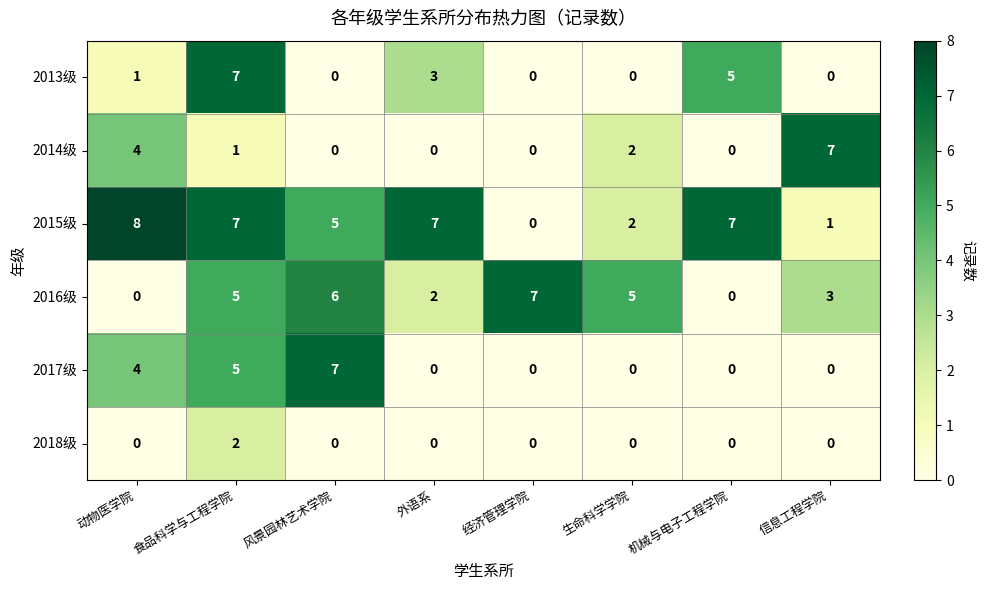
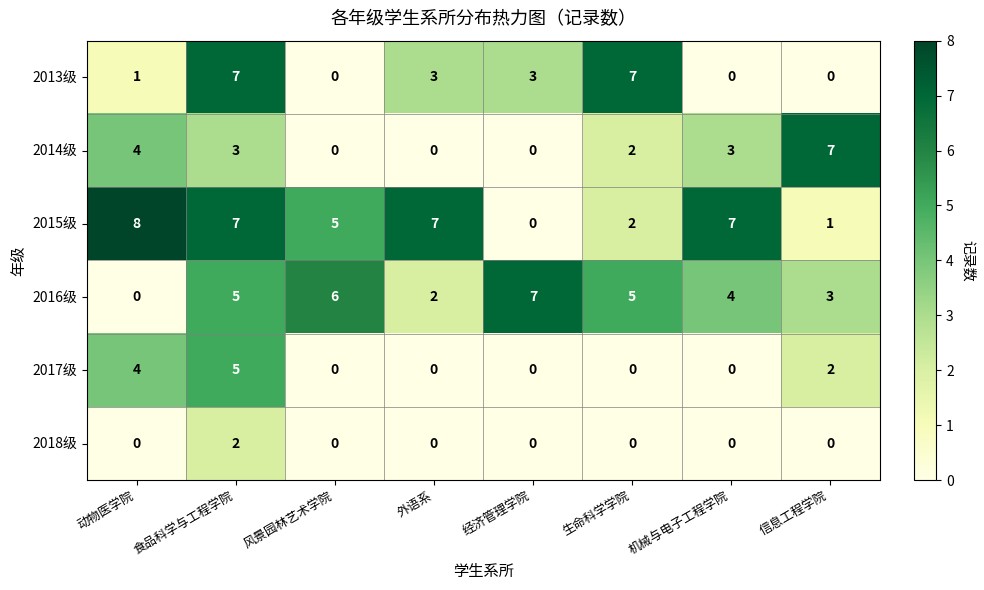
2013级, 经济管理学院: 0 -> 3
2013级, 生命科学学院: 0 -> 7
2013级, 机械与电子工程学院: 5 -> 0
2014级, 食品科学与工程学院: 1 -> 3
2014级, 机械与电子工程学院: 0 -> 3
2016级, 机械与电子工程学院: 0 -> 4
2017级, 风景园林艺术学院: 7 -> 0
2017级, 信息工程学院: 0 -> 2
